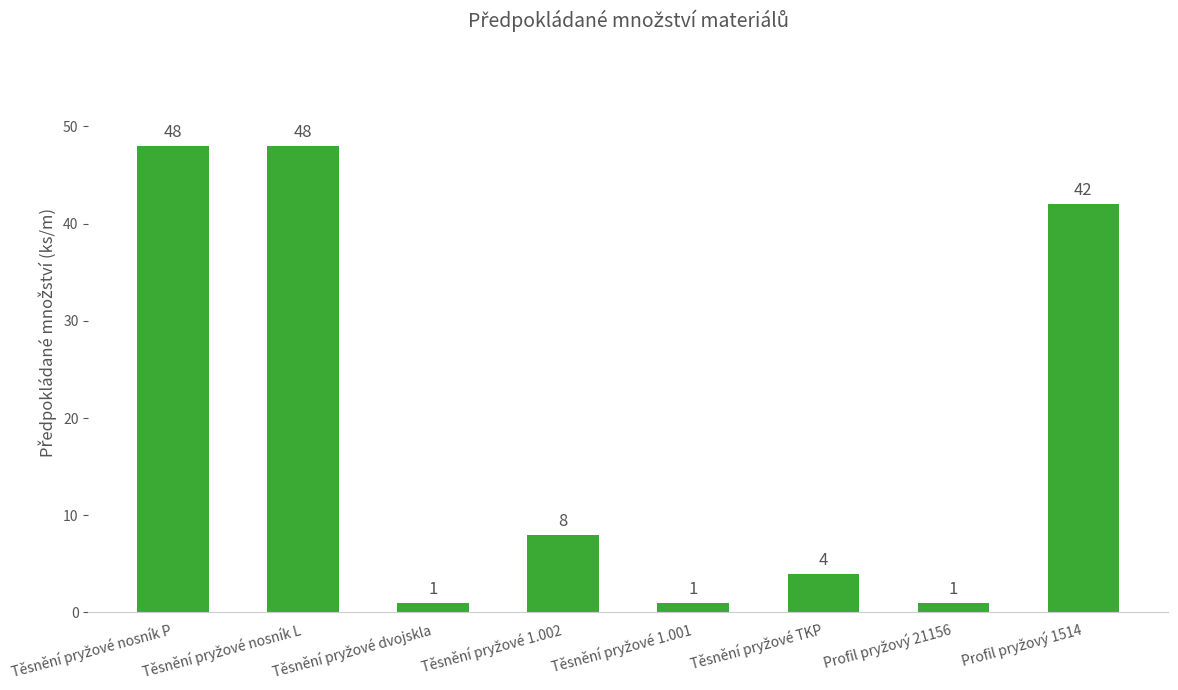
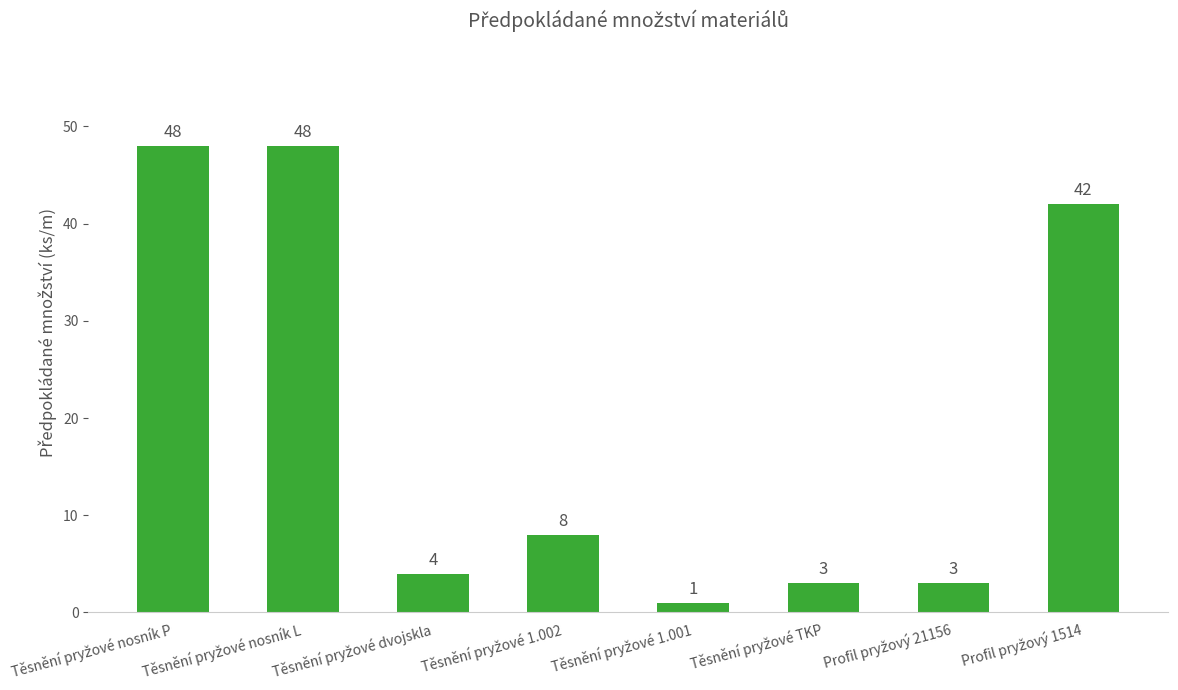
Těsnění pryžové dvojskla: 1 -> 4
Těsnění pryžové TKP: 4 -> 3
Profil pryžový 21156: 1 -> 3
